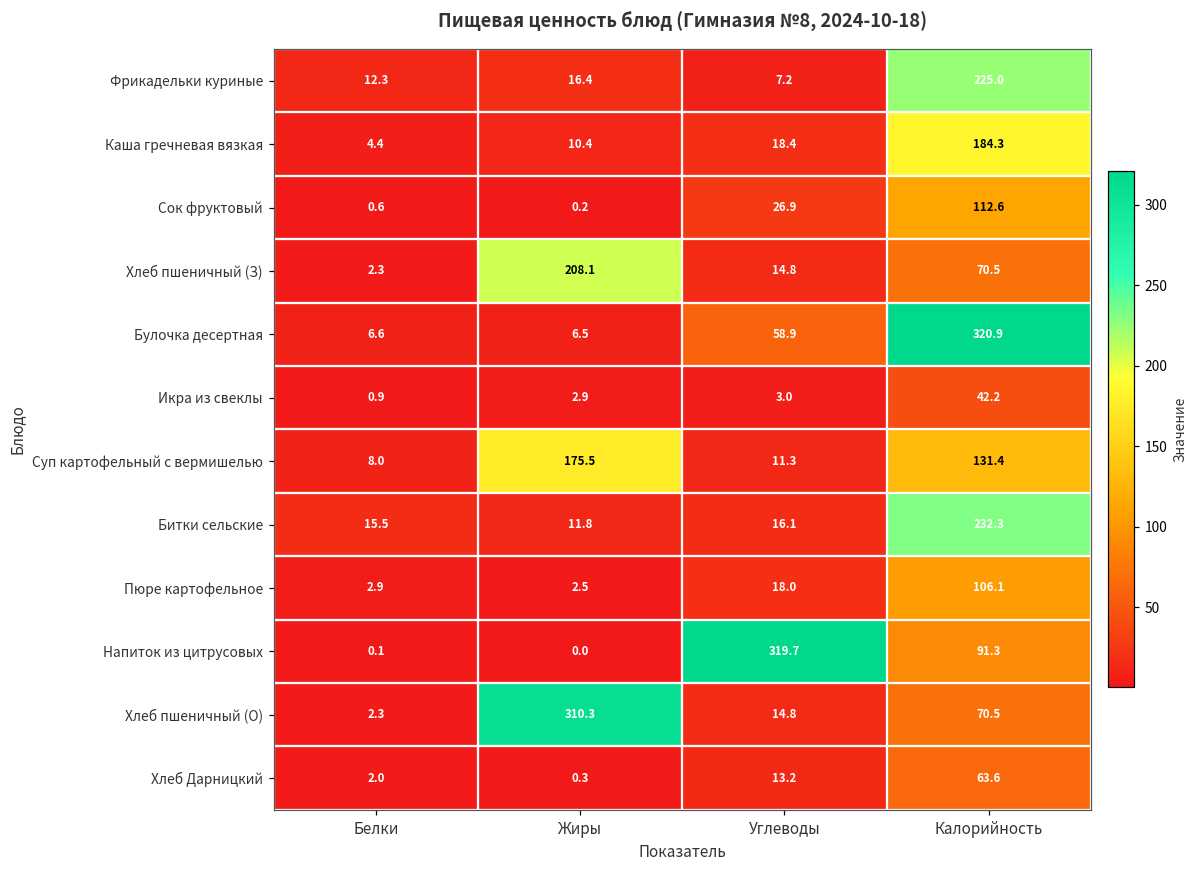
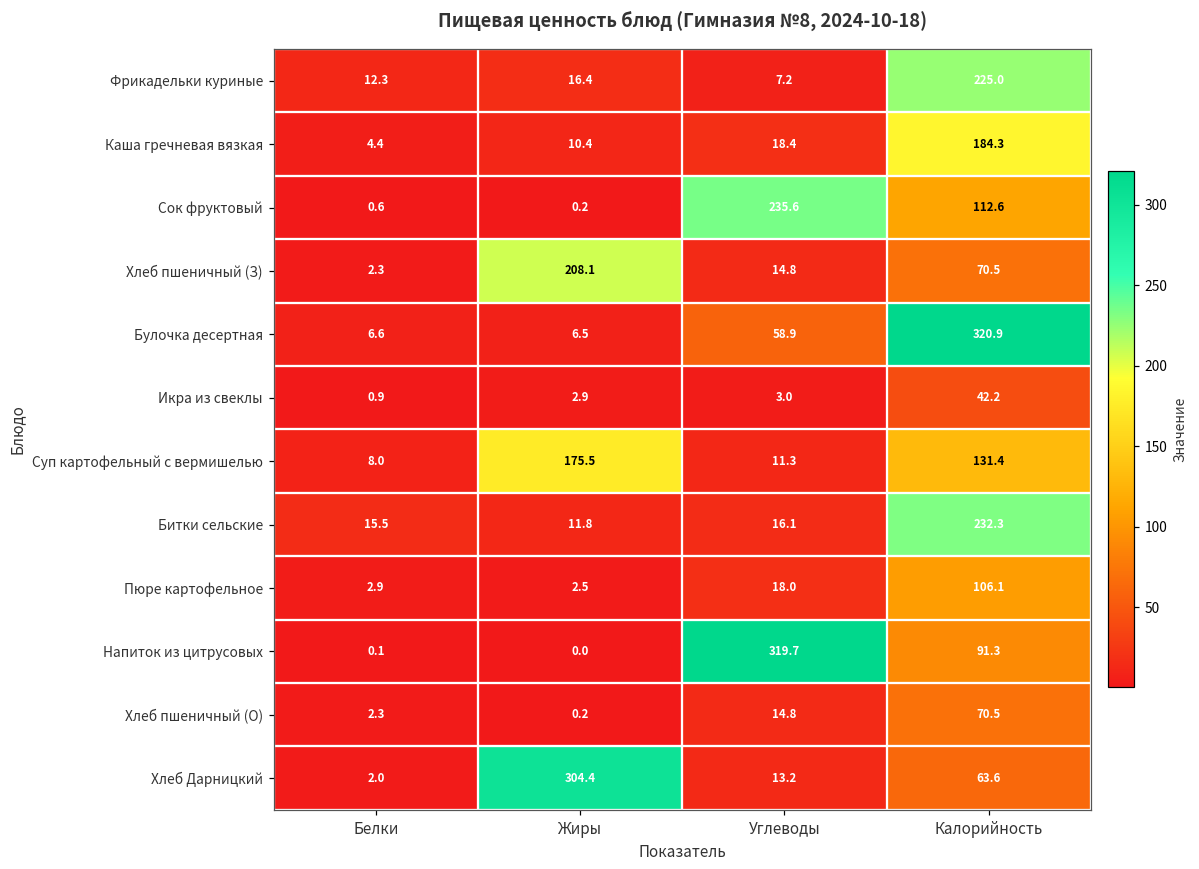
Сок фруктовый, Углеводы: 26.9 -> 235.6
Хлеб пшеничный (О), Жиры: 310.3 -> 0.2
Хлеб Дарницкий, Жиры: 0.3 -> 304.4
